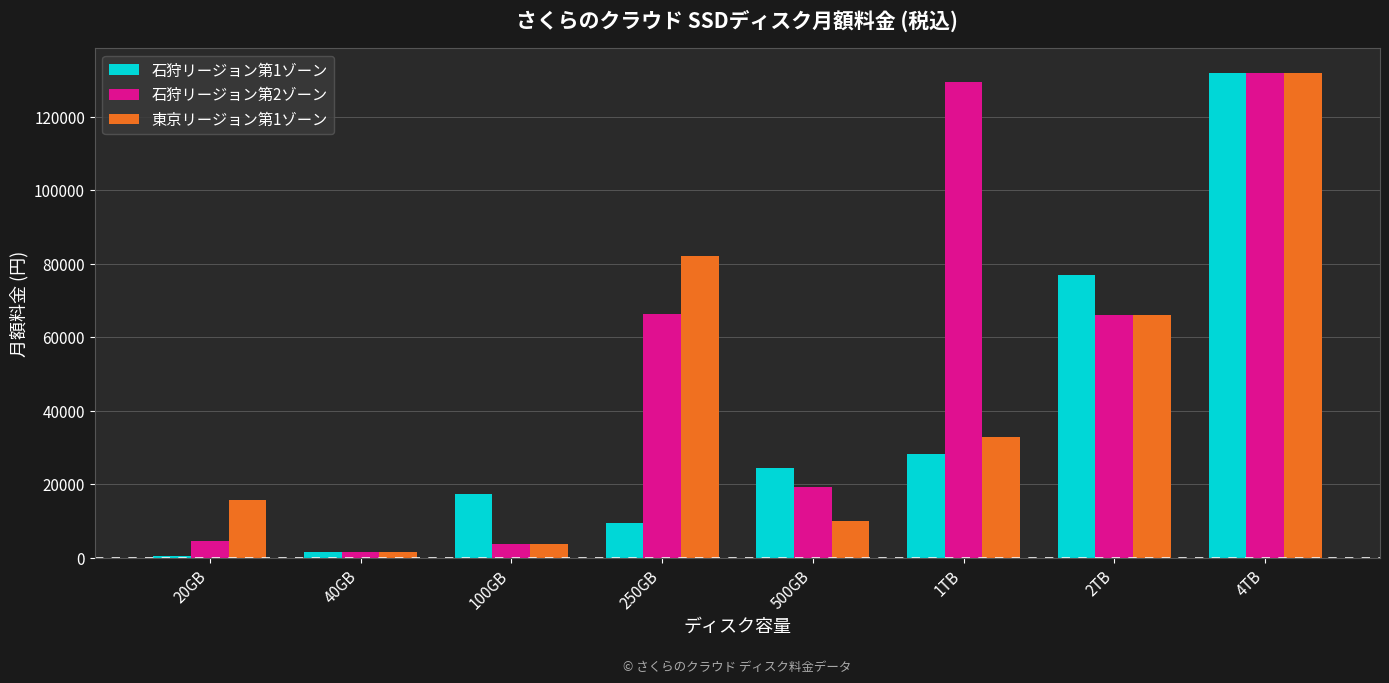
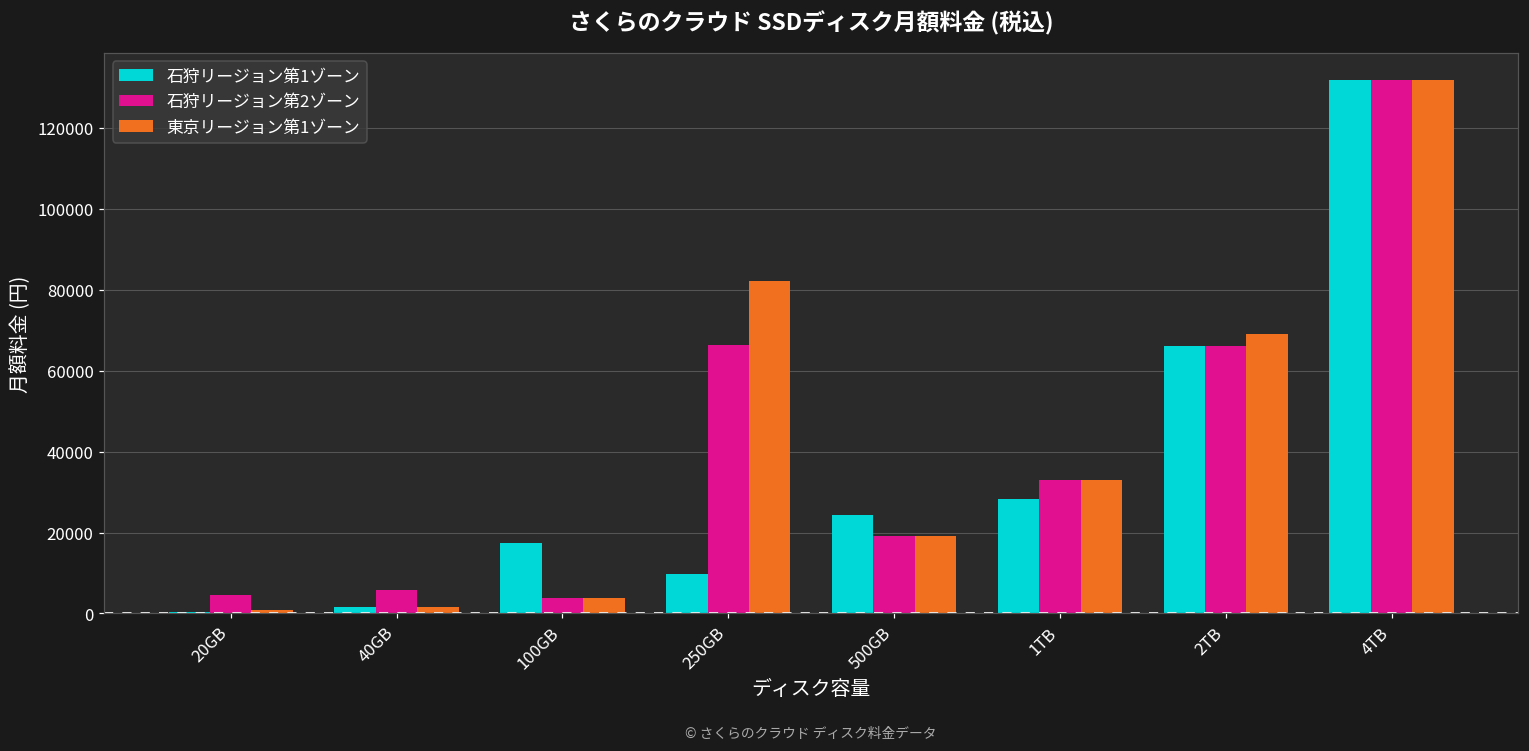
東京リージョン第1ゾーン, 20GB: 16000 -> 1000
石狩リージョン第2ゾーン, 40GB: 2000 -> 6000
東京リージョン第1ゾーン, 500GB: 10000 -> 19000
石狩リージョン第2ゾーン, 1TB: 130000 -> 33000
石狩リージョン第1ゾーン, 2TB: 77000 -> 66000
東京リージョン第1ゾーン, 2TB: 66000 -> 69000
